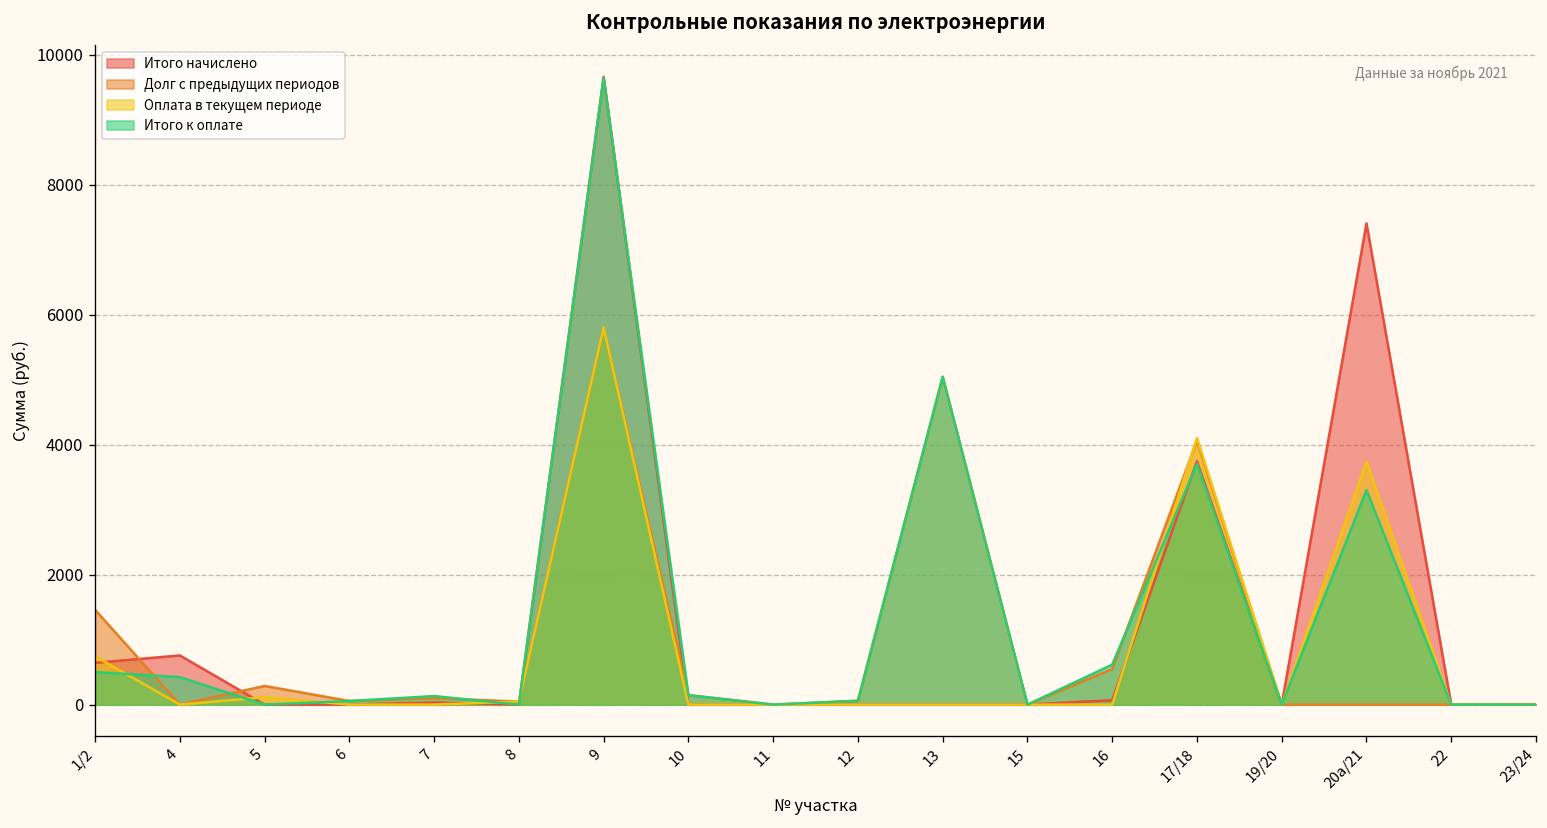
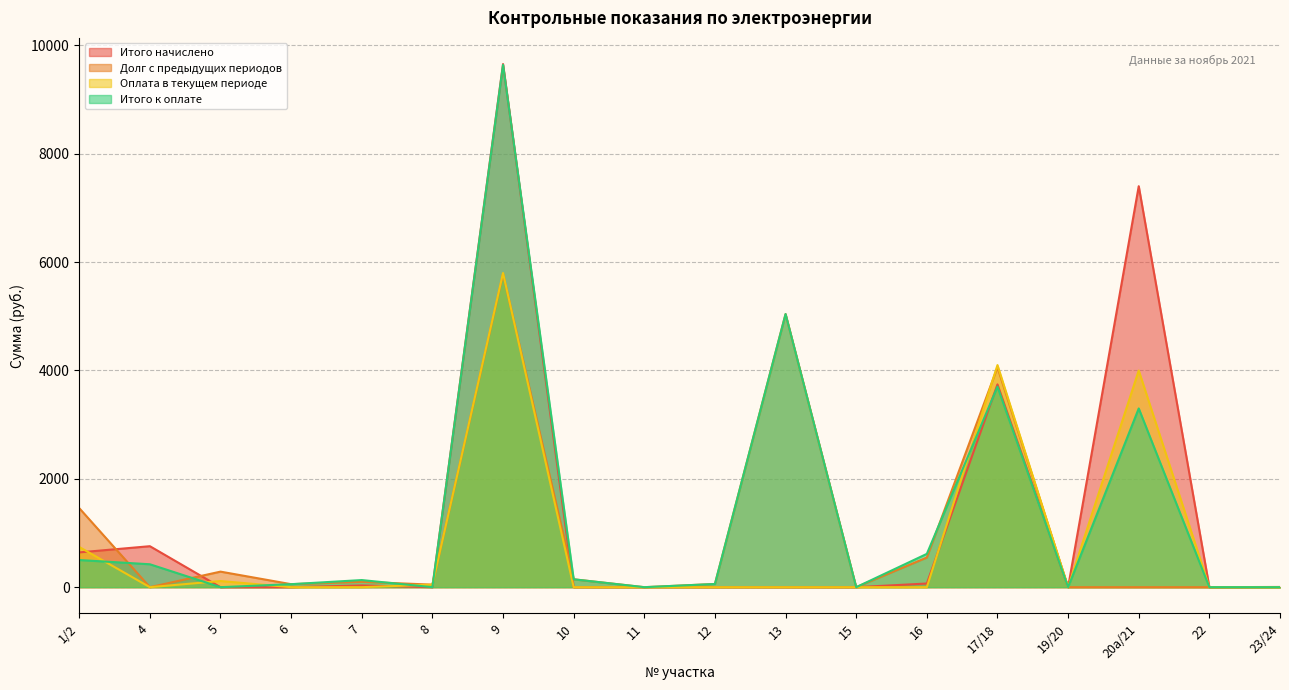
Оплата в текущем периоде, 20а/21: 3700 -> 4000
